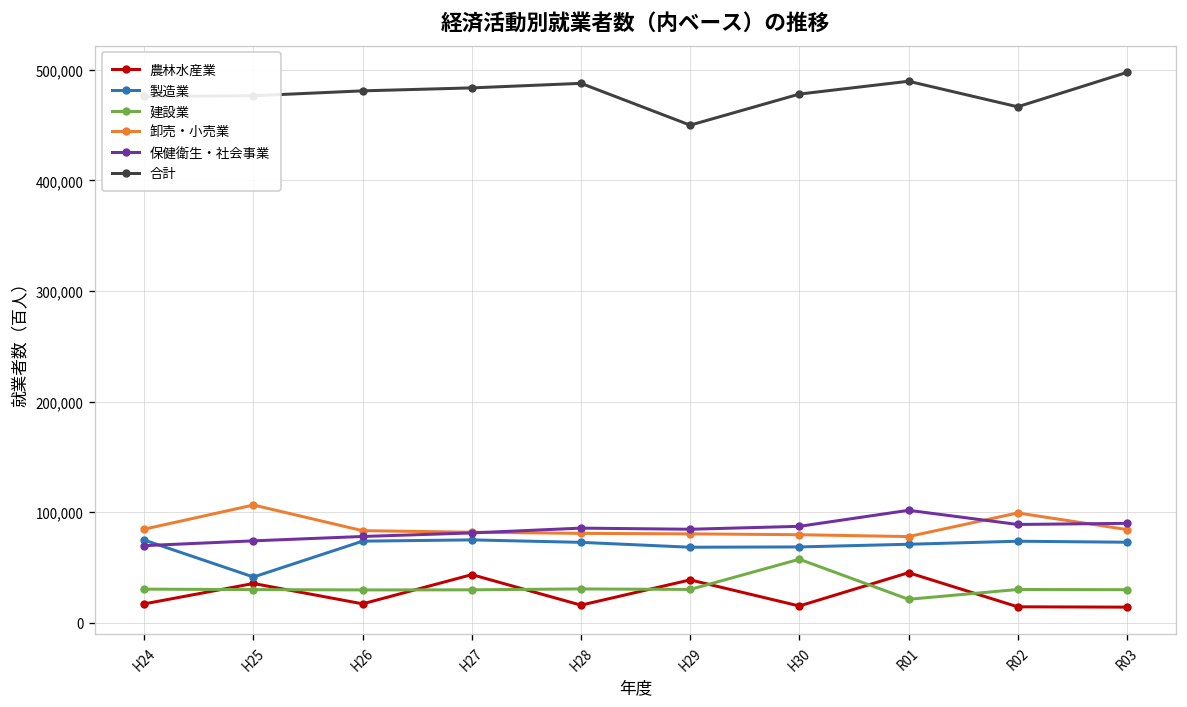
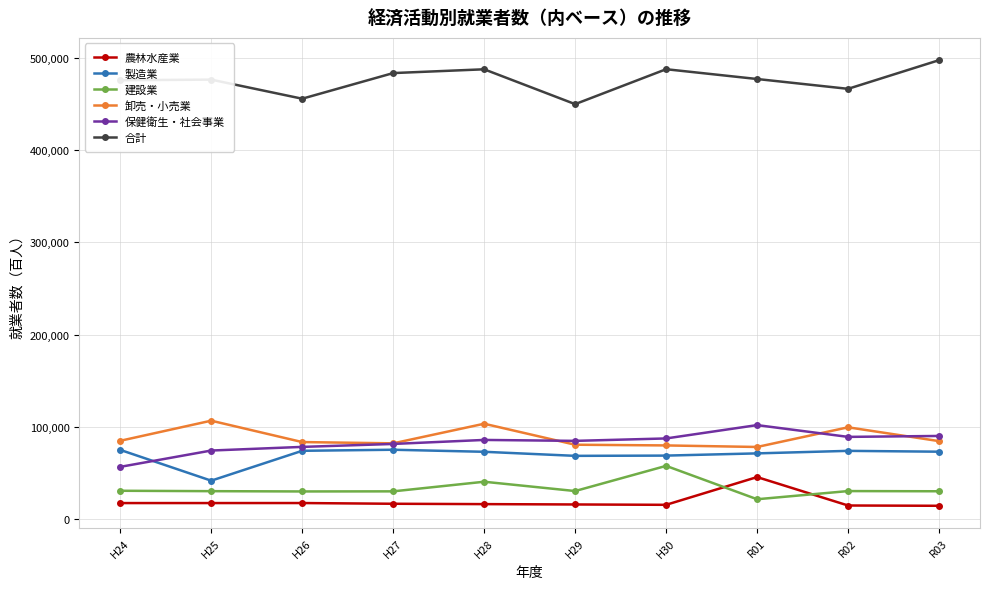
保健衛生・社会事業, H24: 70,000 -> 60,000
農林水産業, H25: 40,000 -> 20,000
合計, H26: 480,000 -> 460,000
農林水産業, H27: 40,000 -> 20,000
建設業, H28: 30,000 -> 40,000
卸売・小売業, H28: 80,000 -> 100,000
農林水産業, H29: 40,000 -> 20,000
合計, H30: 480,000 -> 490,000
合計, R01: 490,000 -> 480,000
